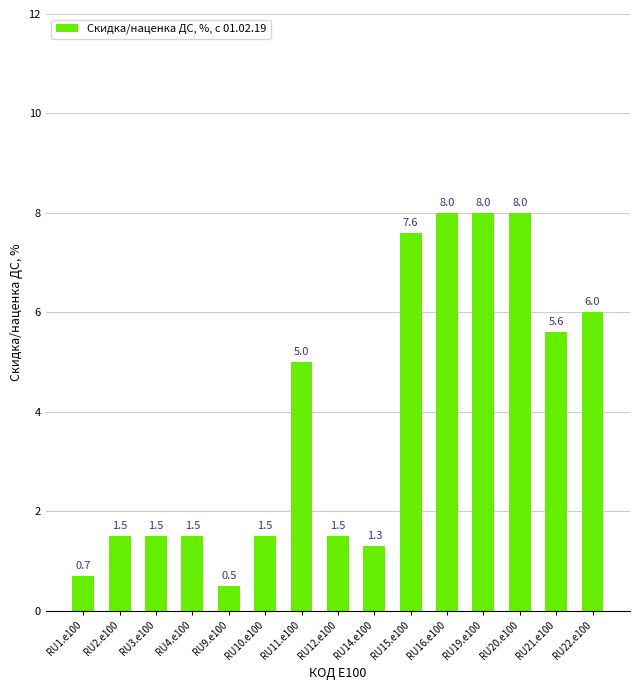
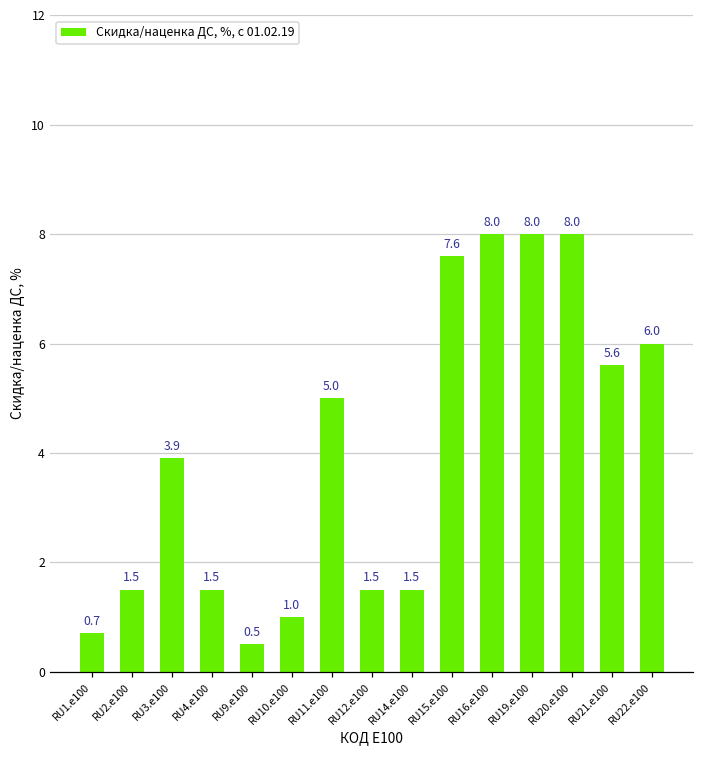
RU3.e100: 1.5 -> 3.9
RU10.e100: 1.5 -> 1.0
RU14.e100: 1.3 -> 1.5
